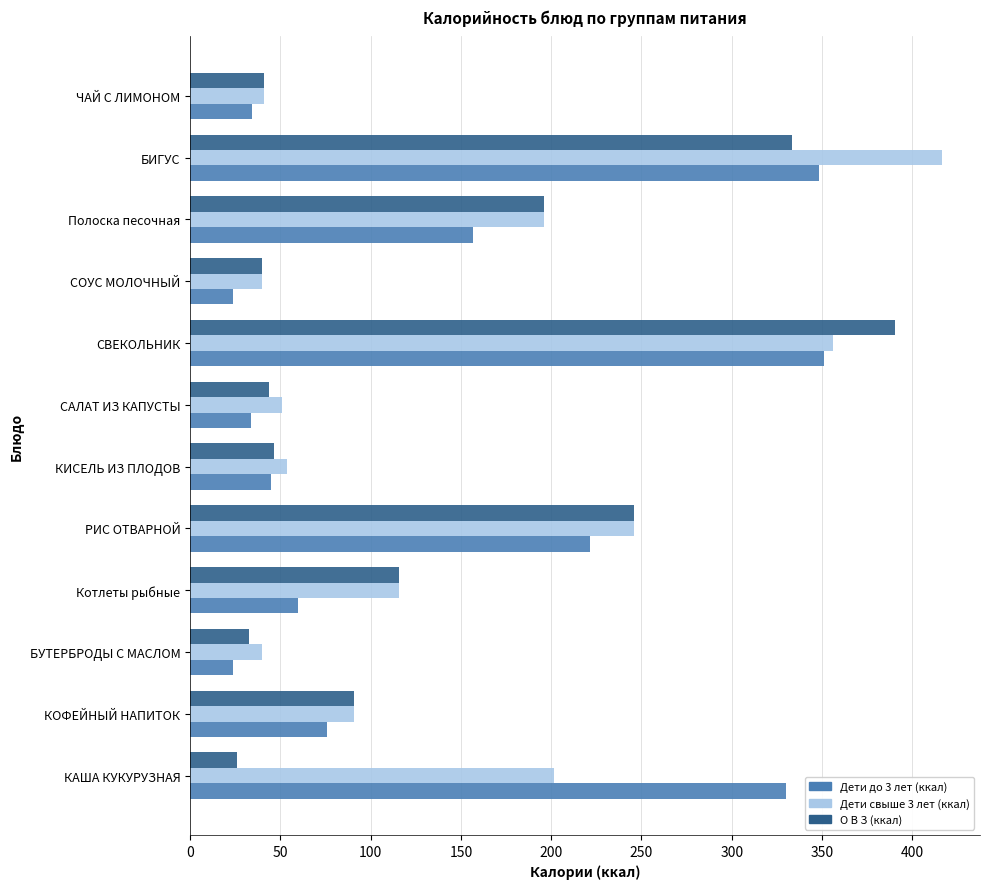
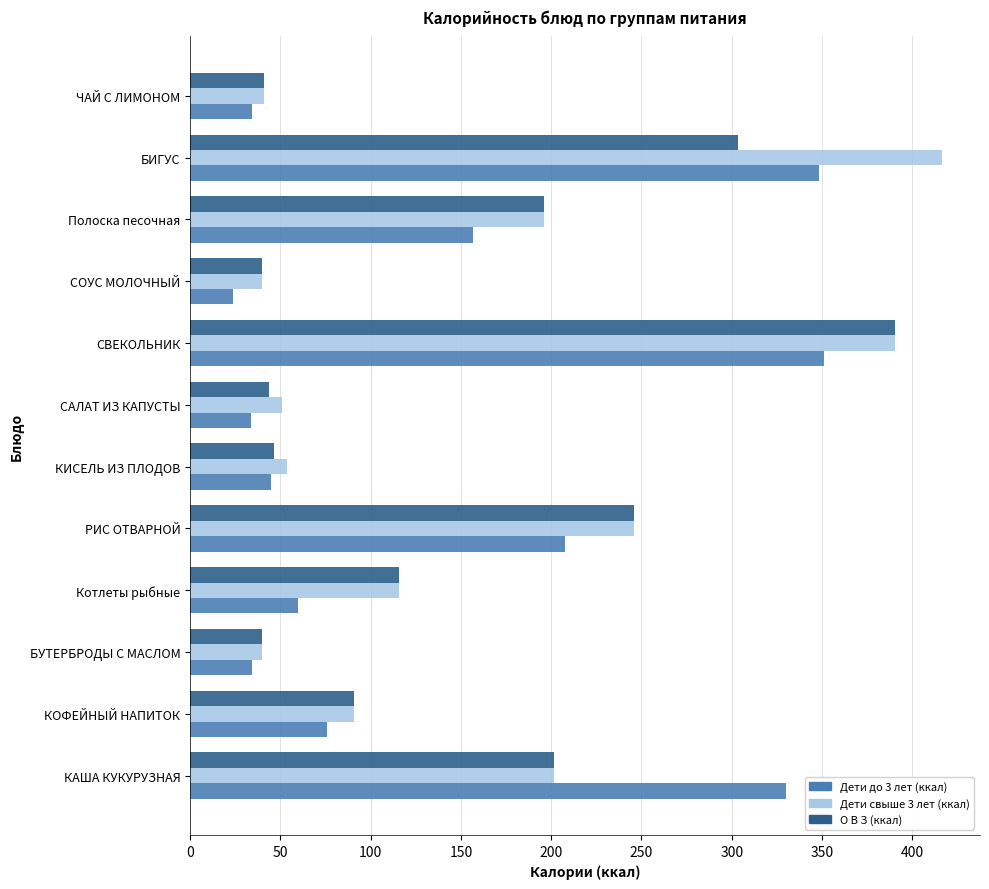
О В З (ккал), БИГУС: 333 -> 303
Дети свыше 3 лет (ккал), СВЕКОЛЬНИК: 356 -> 390
Дети до 3 лет (ккал), РИС ОТВАРНОЙ: 222 -> 208
О В З (ккал), БУТЕРБРОДЫ С МАСЛОМ: 33 -> 40
Дети до 3 лет (ккал), БУТЕРБРОДЫ С МАСЛОМ: 24 -> 34
О В З (ккал), КАША КУКУРУЗНАЯ: 26 -> 201
